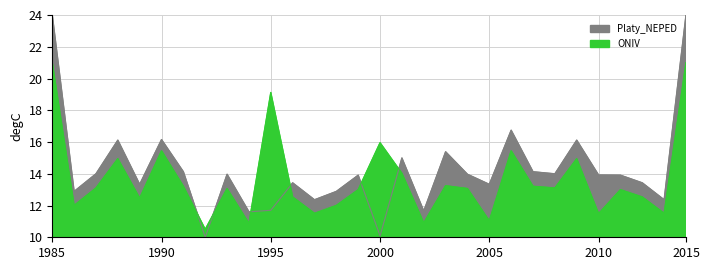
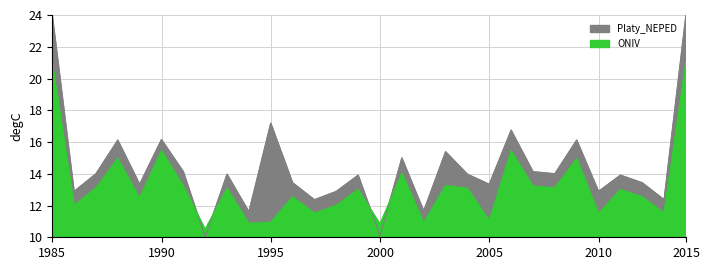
Platy_NEPED, 1995: 11.7 -> 17.2
ONIV, 1995: 19.1 -> 10.9
ONIV, 2000: 16.0 -> 10.8
Platy_NEPED, 2010: 13.9 -> 12.9
